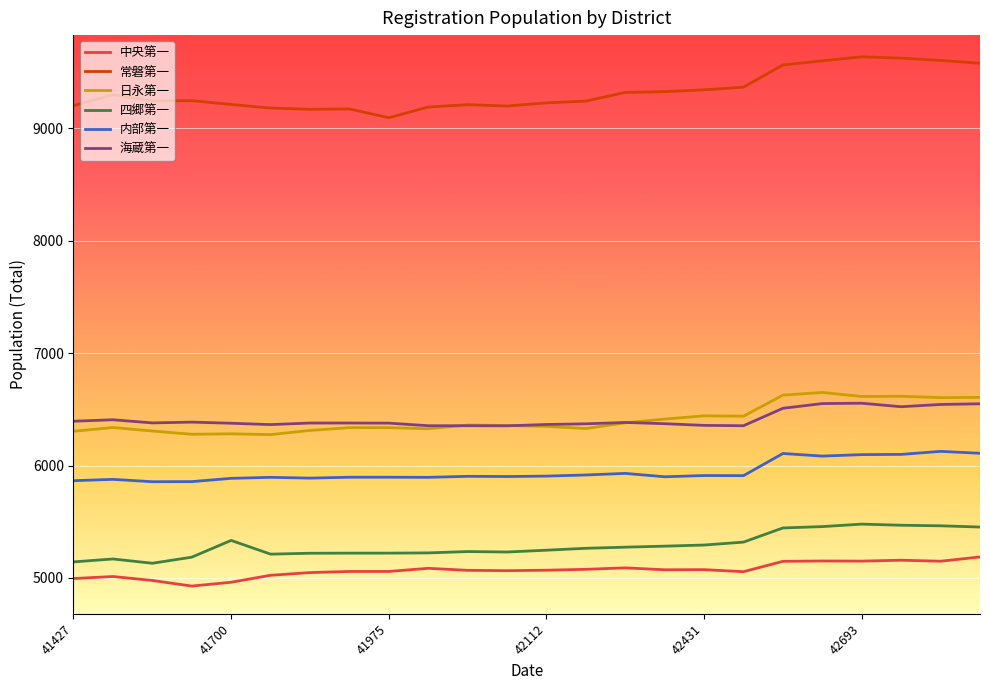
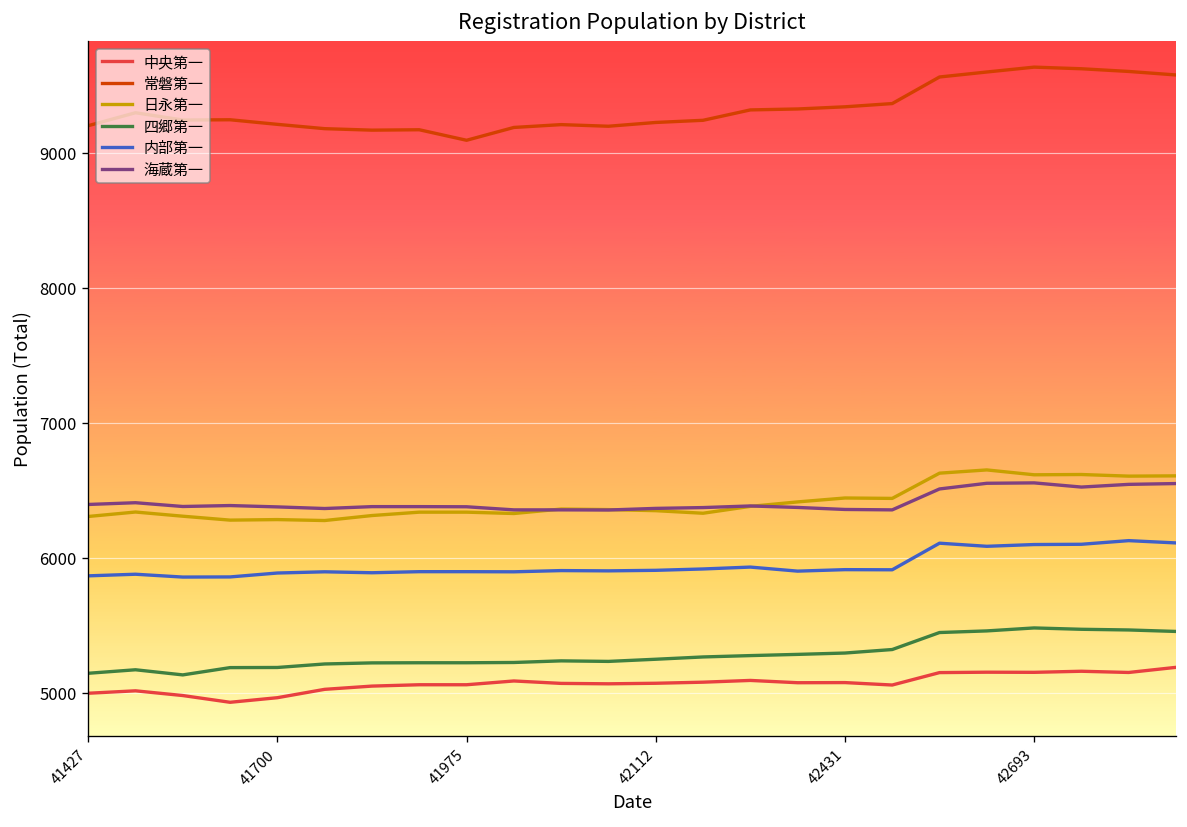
四郷第一, 41700: 5330 -> 5190
